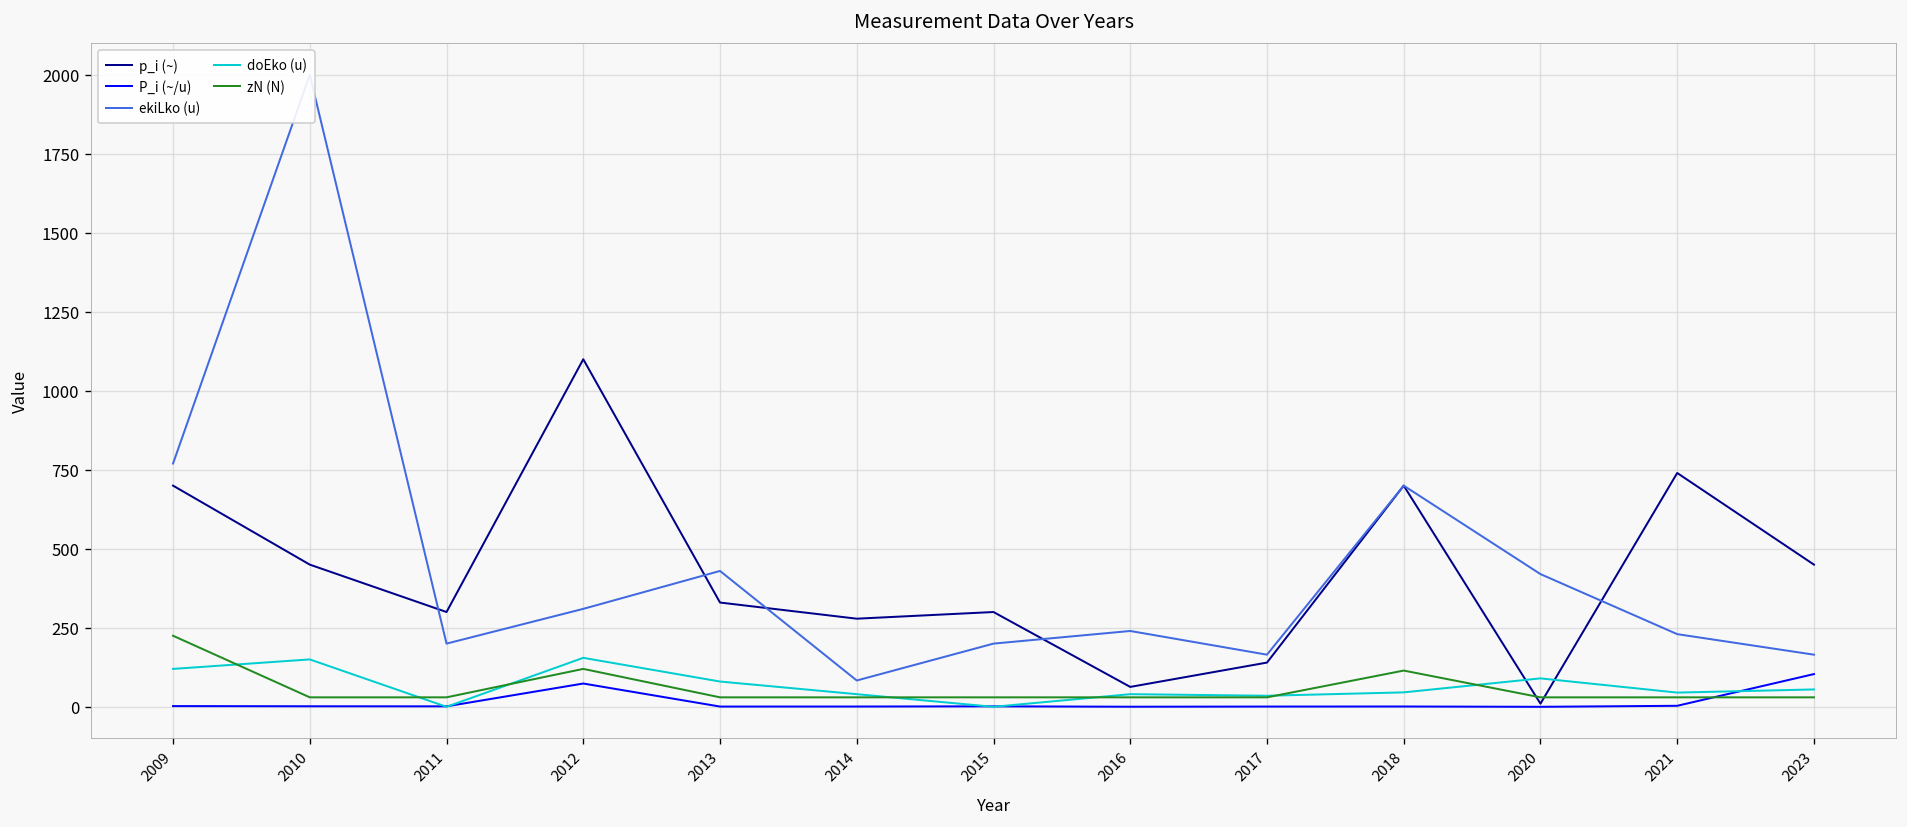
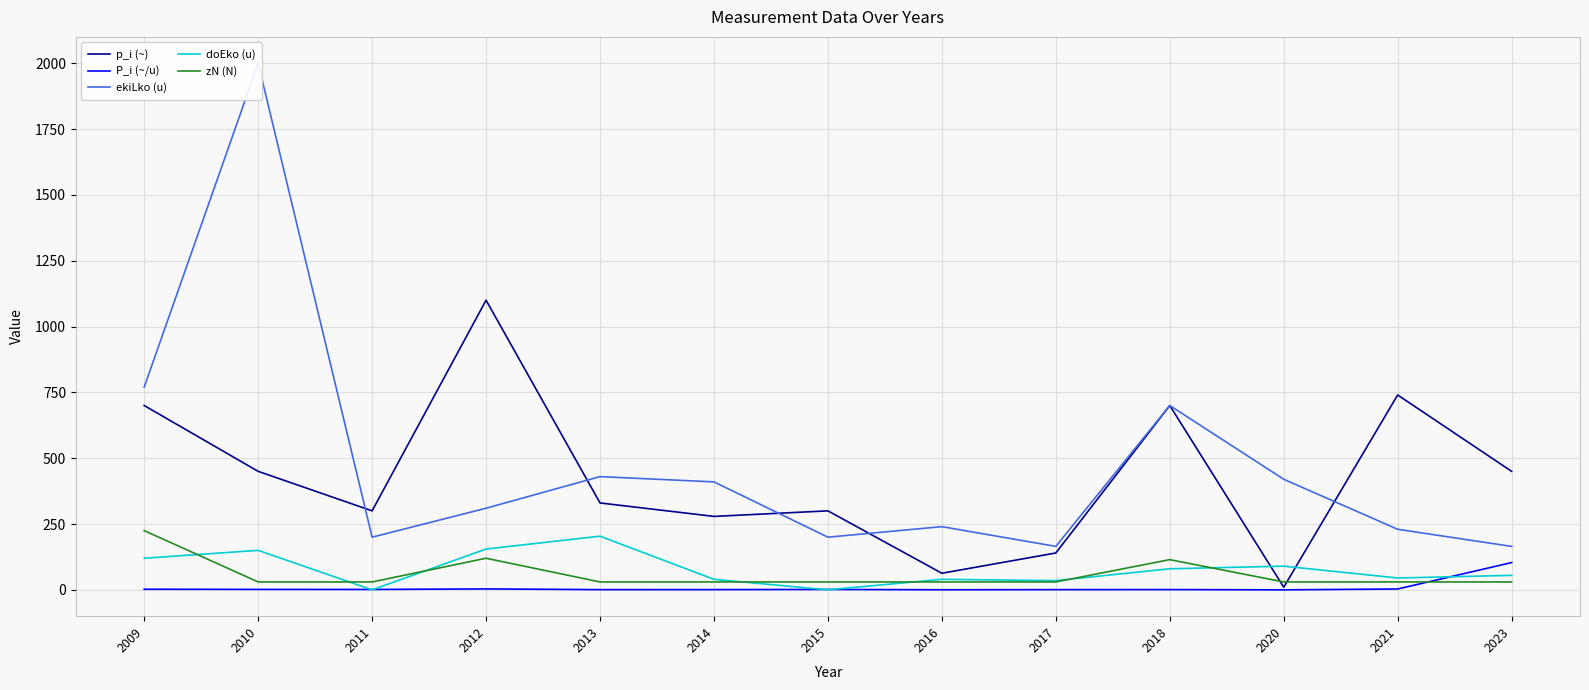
P_i (~/u), 2012: 70 -> 0
doEko (u), 2013: 80 -> 200
ekiLko (u), 2014: 80 -> 410
doEko (u), 2018: 50 -> 80
